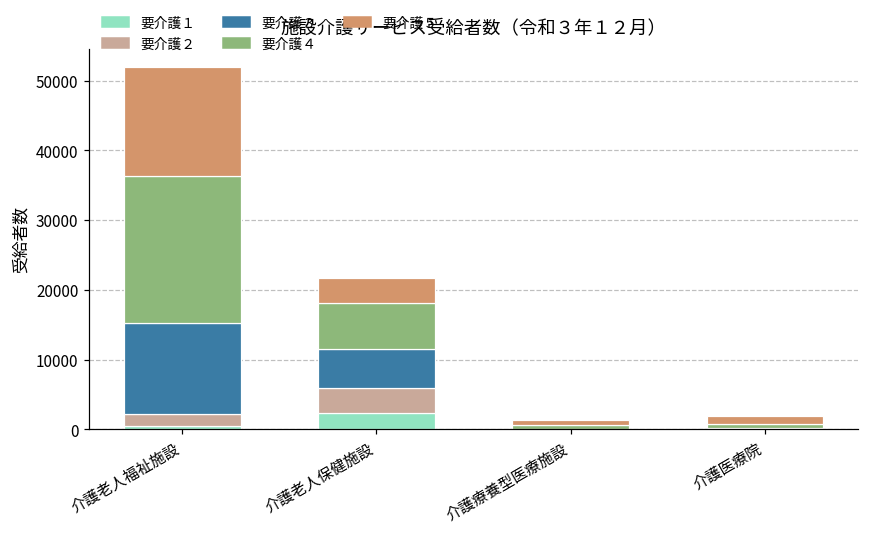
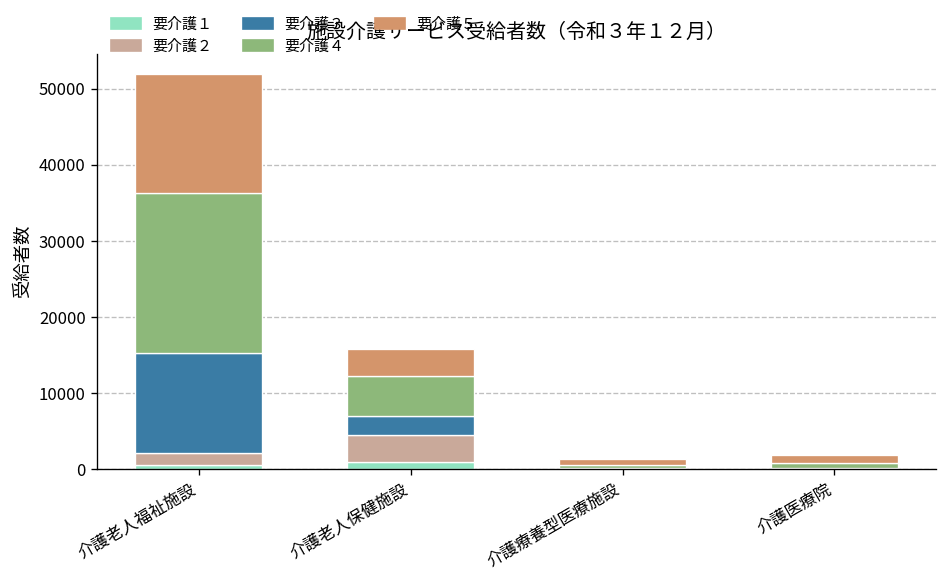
要介護１, 介護老人保健施設: 2000 -> 1000
要介護３, 介護老人保健施設: 6000 -> 2000
要介護４, 介護老人保健施設: 7000 -> 5000
